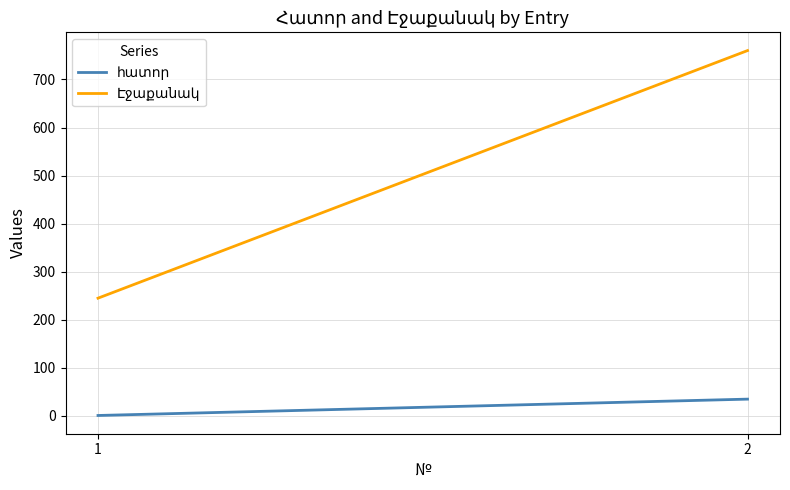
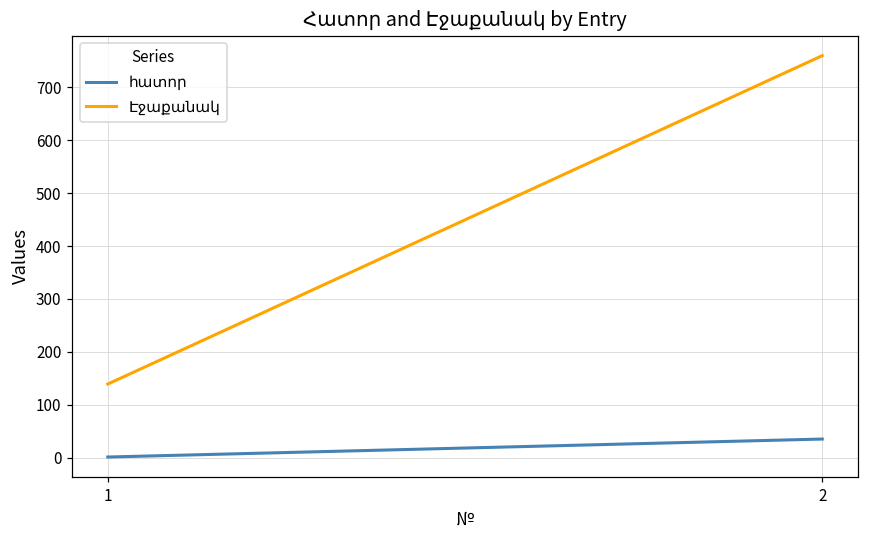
Էջաքանակ, 1: 250 -> 140
